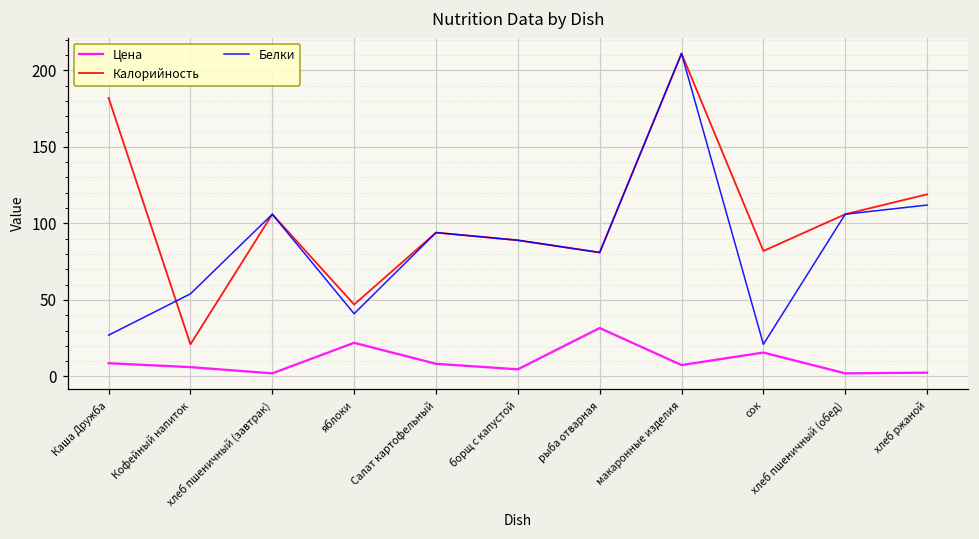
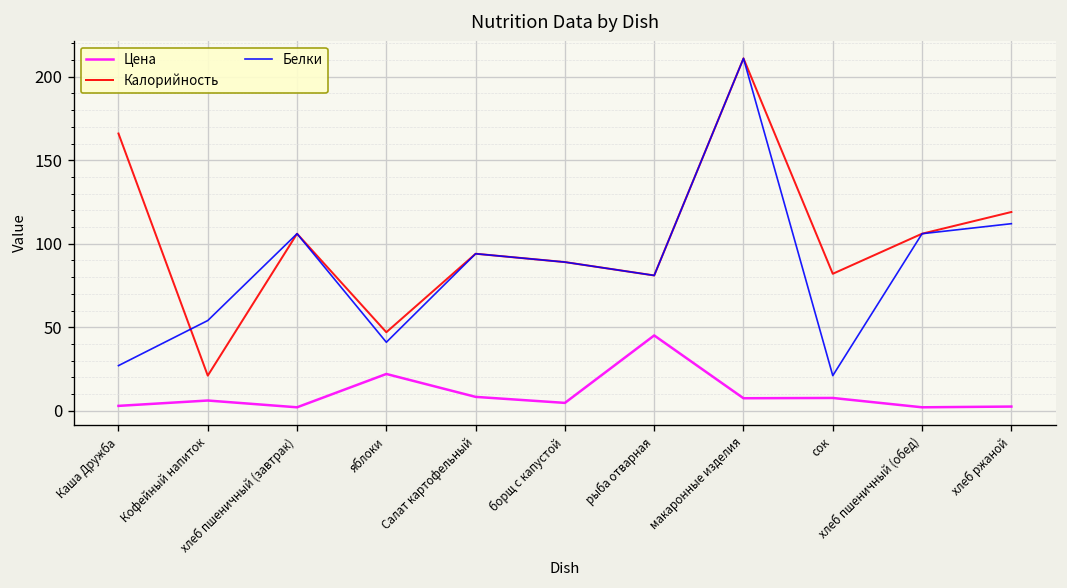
Цена, Каша Дружба: 9 -> 3
Калорийность, Каша Дружба: 182 -> 166
Цена, рыба отварная: 32 -> 45
Цена, сок: 16 -> 8
